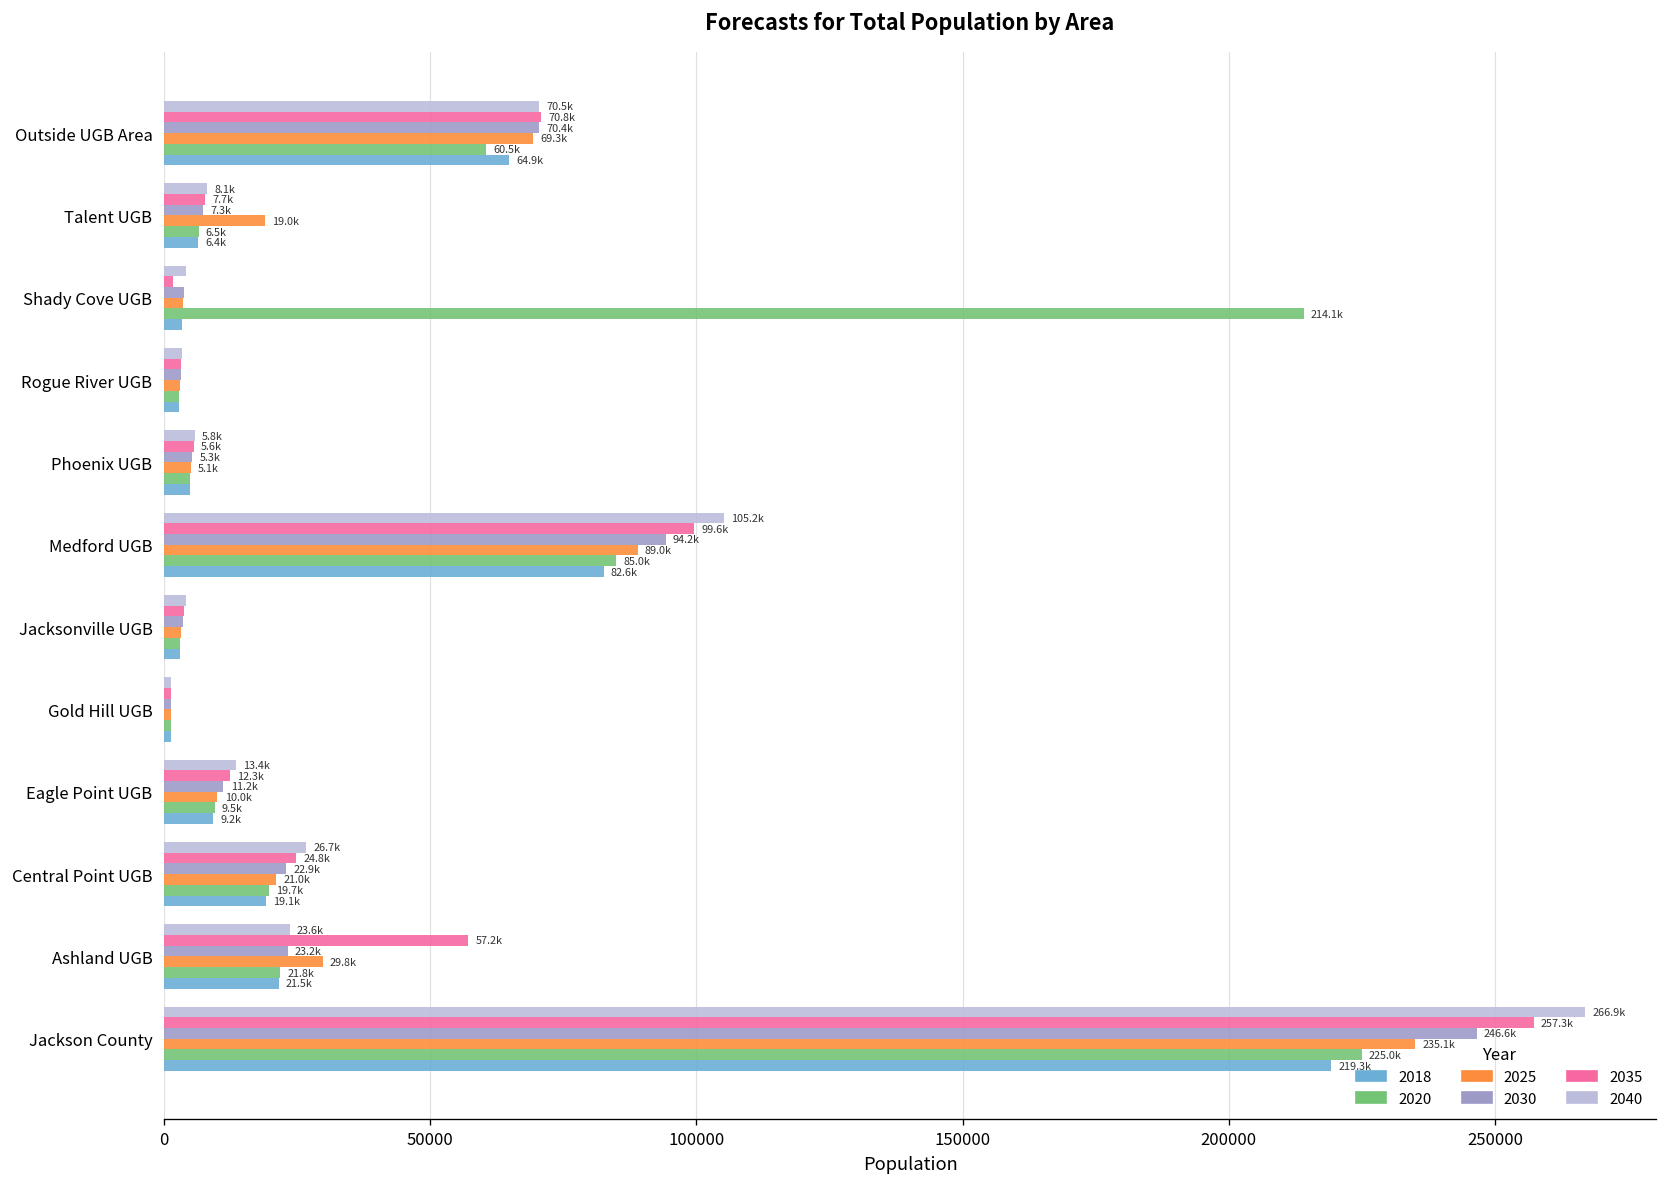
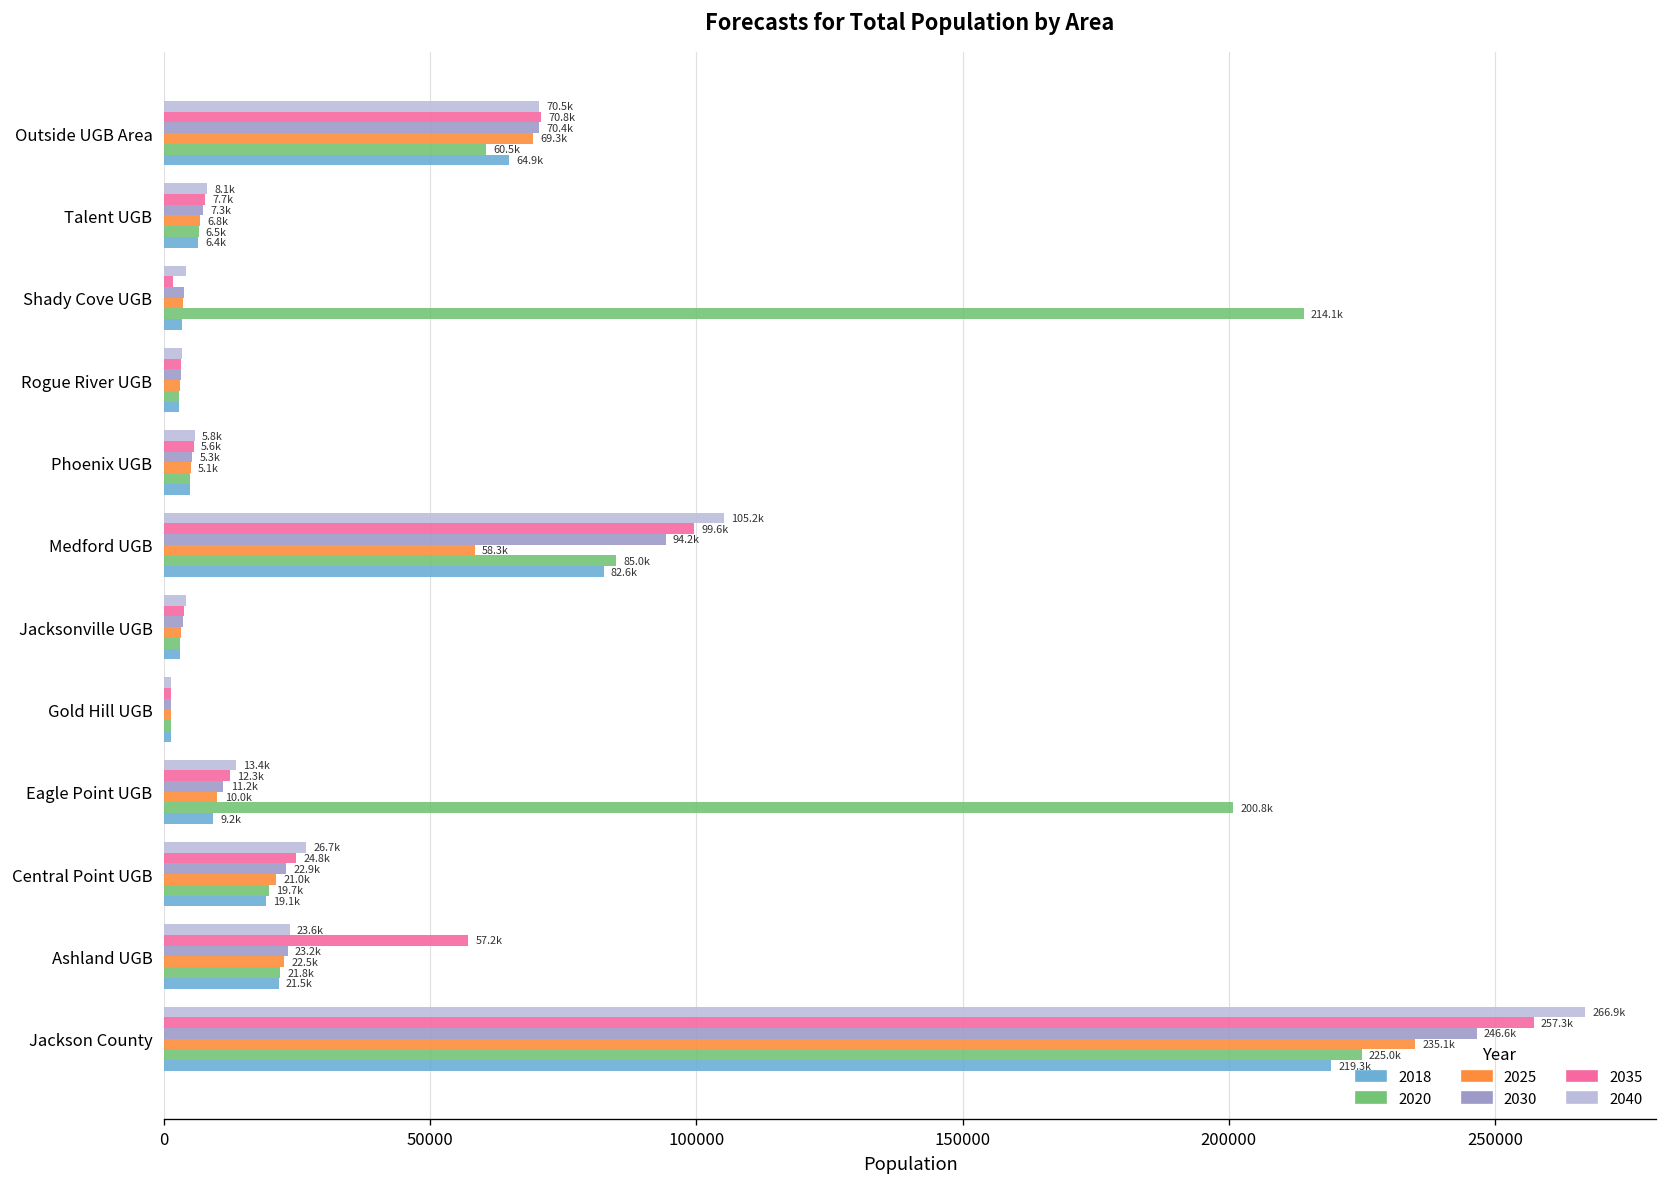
2025, Talent UGB: 19.0k -> 6.8k
2025, Medford UGB: 89.0k -> 58.3k
2020, Eagle Point UGB: 9.5k -> 200.8k
2025, Ashland UGB: 29.8k -> 22.5k
